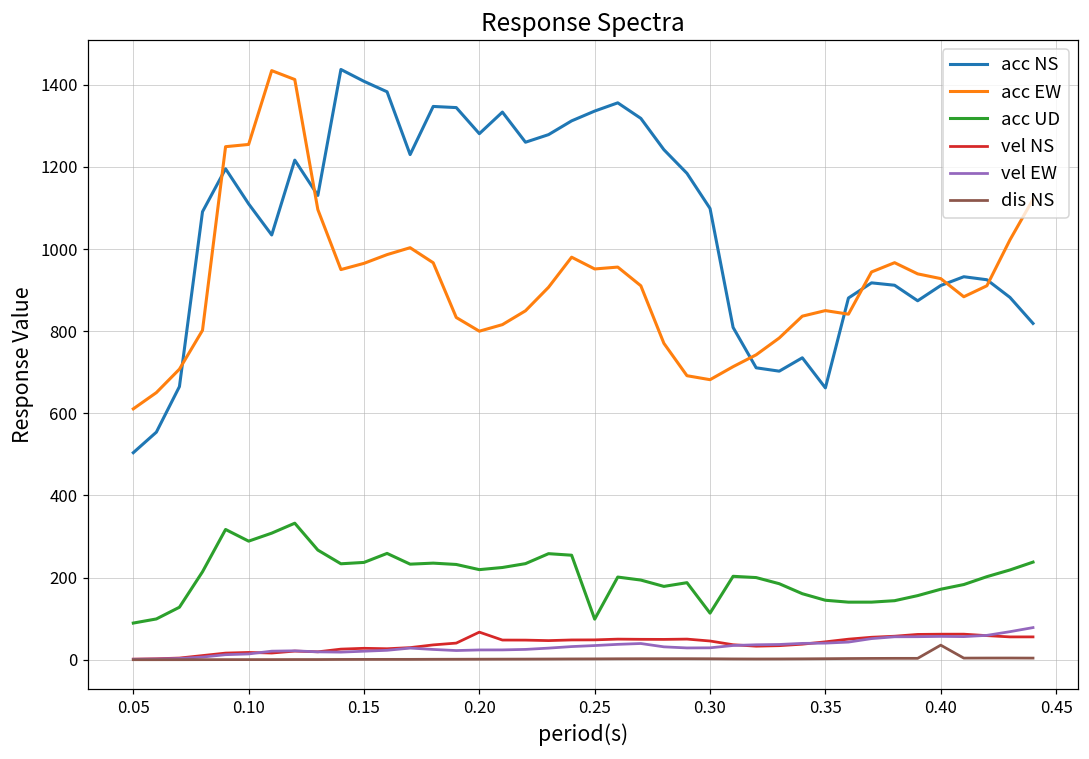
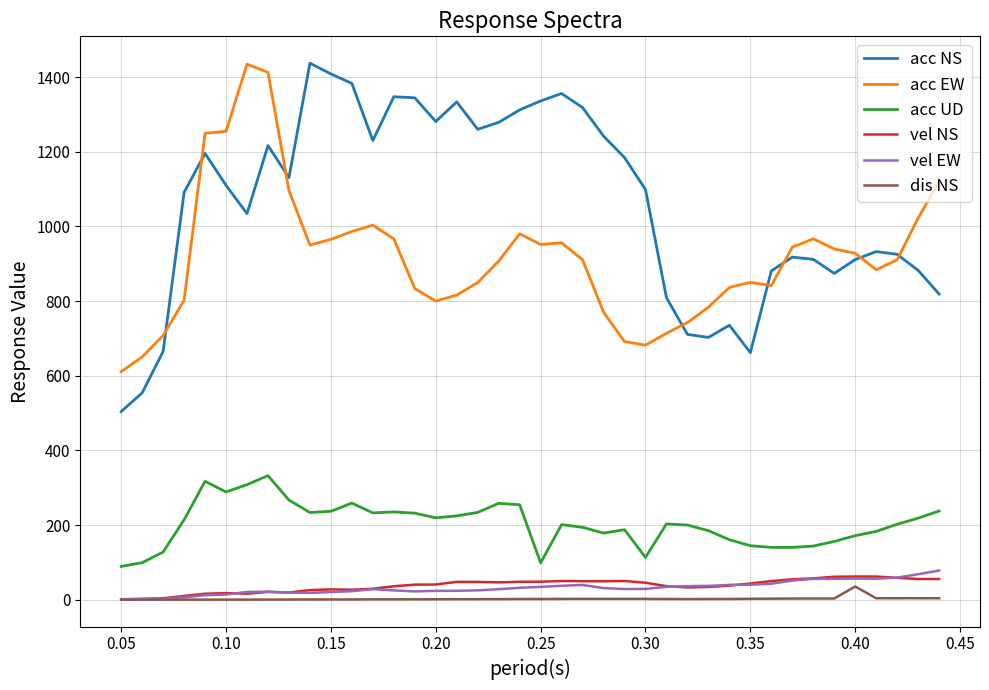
vel NS, 0.20: 70 -> 40
